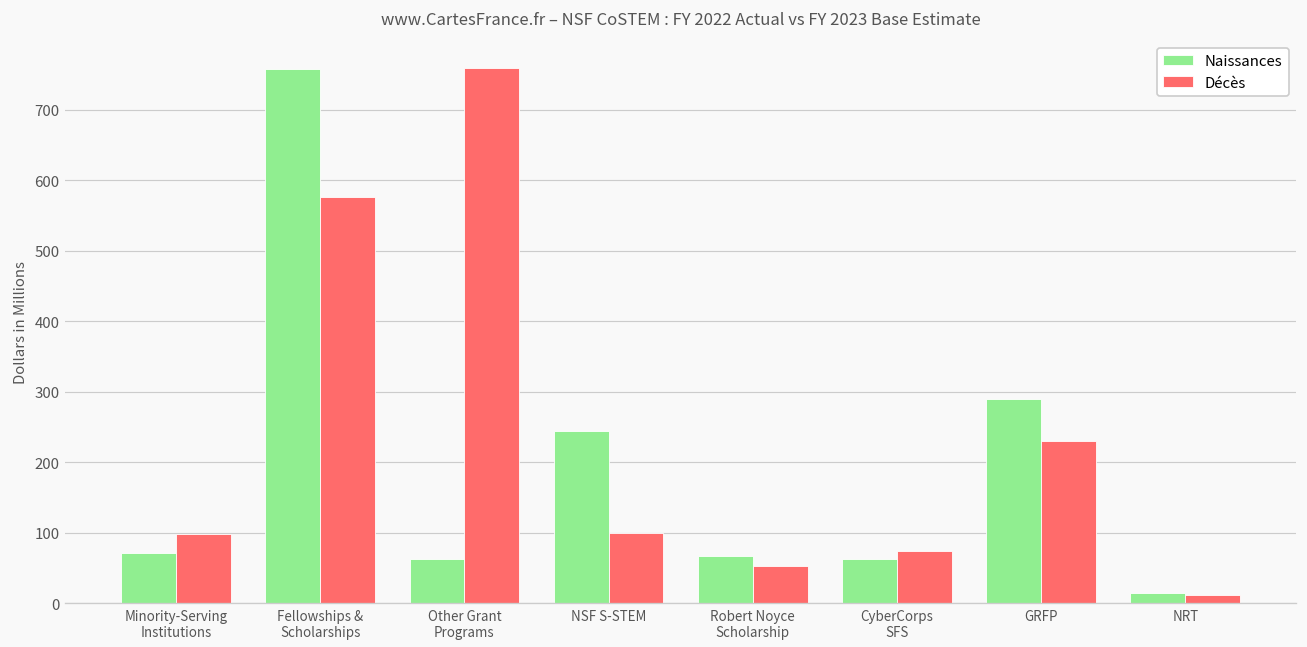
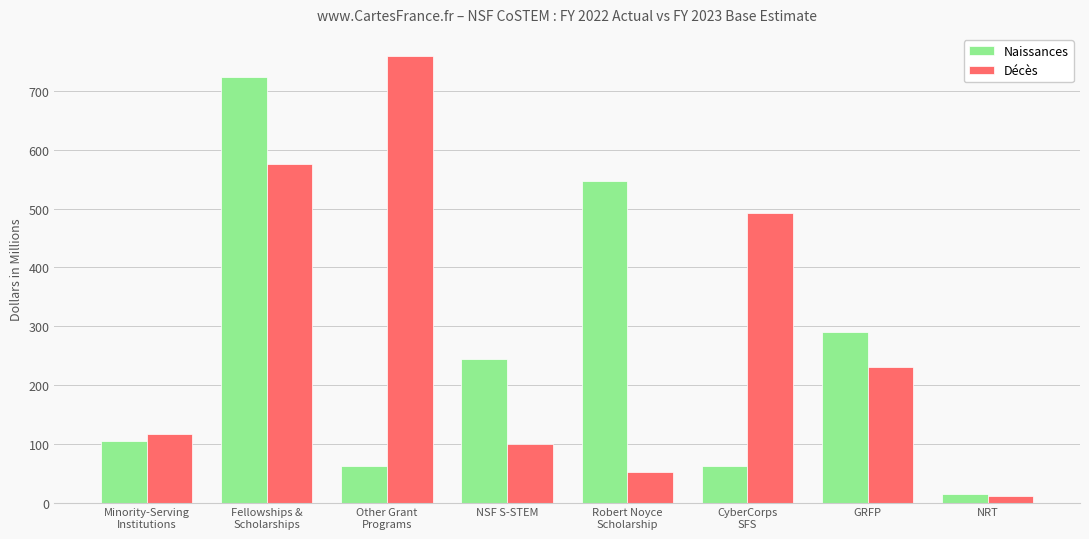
Naissances, Minority-Serving Institutions: 70 -> 100
Décès, Minority-Serving Institutions: 100 -> 120
Naissances, Fellowships & Scholarships: 760 -> 720
Naissances, Robert Noyce Scholarship: 70 -> 550
Décès, CyberCorps SFS: 70 -> 490
